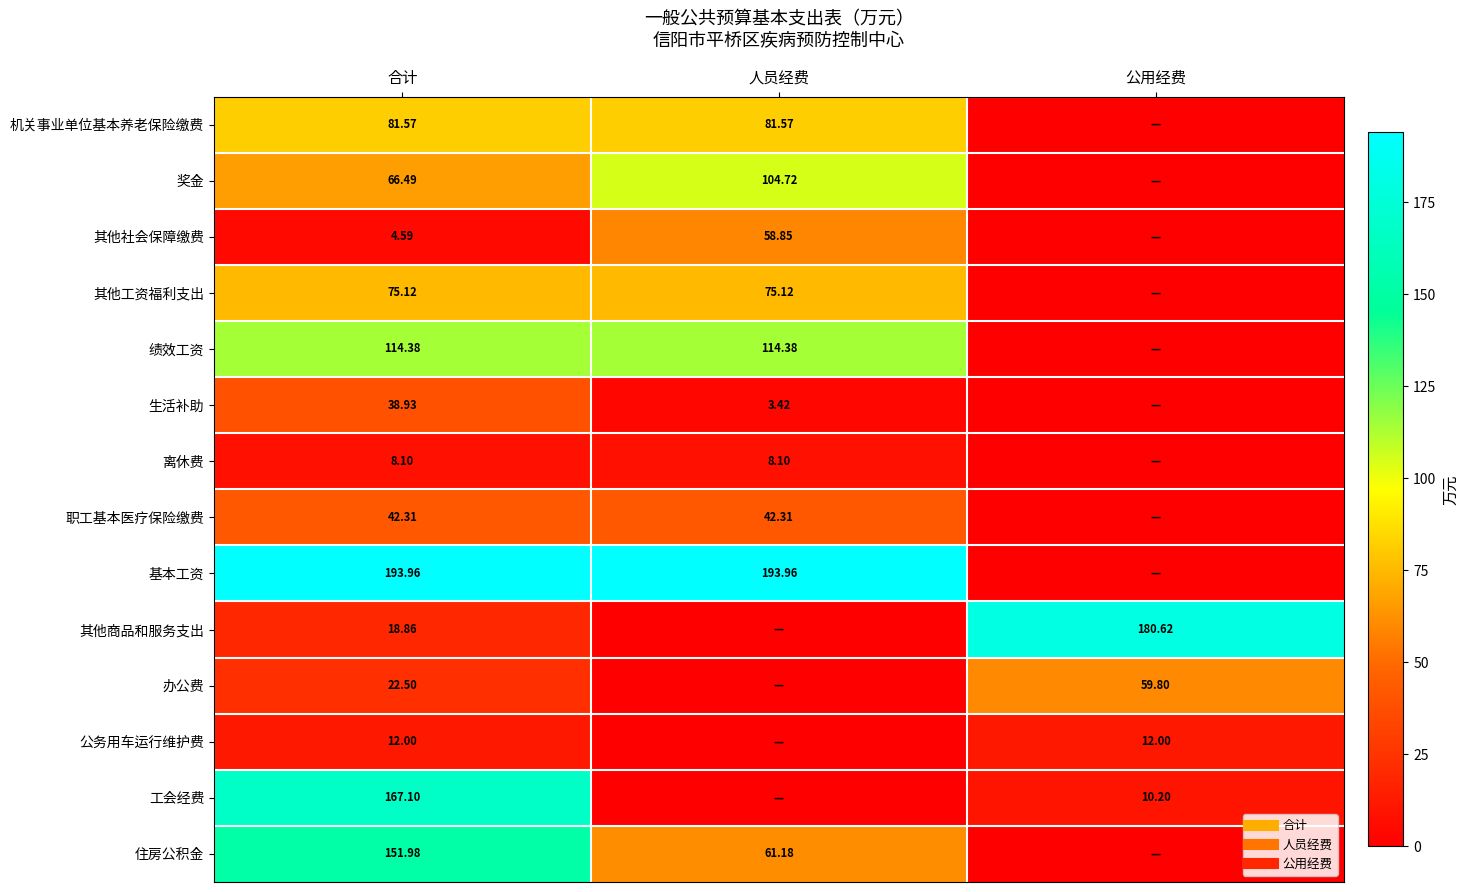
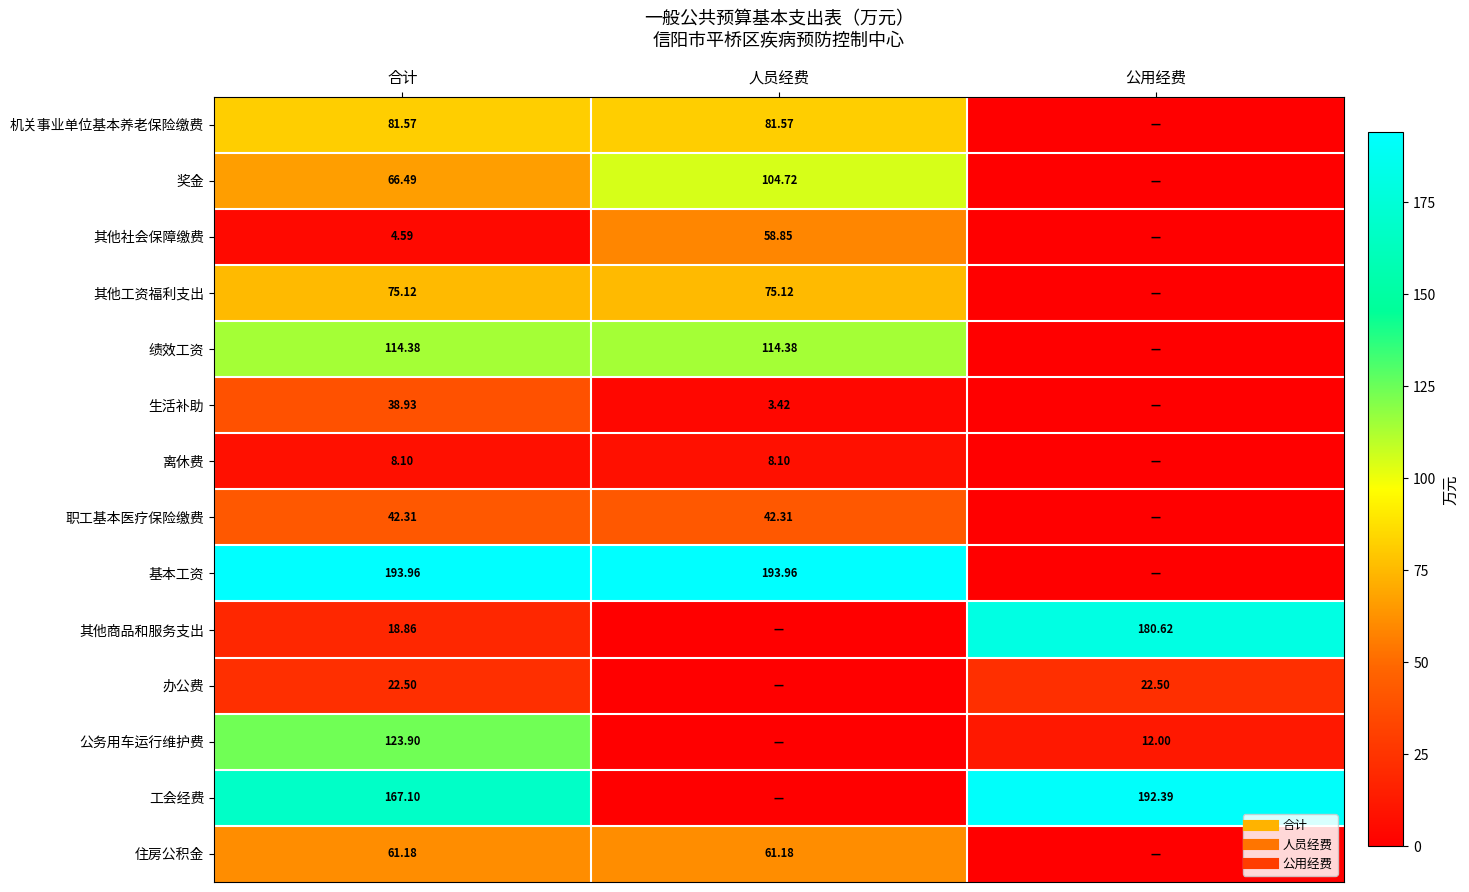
办公费, 公用经费: 59.80 -> 22.50
公务用车运行维护费, 合计: 12.00 -> 123.90
工会经费, 公用经费: 10.20 -> 192.39
住房公积金, 合计: 151.98 -> 61.18
